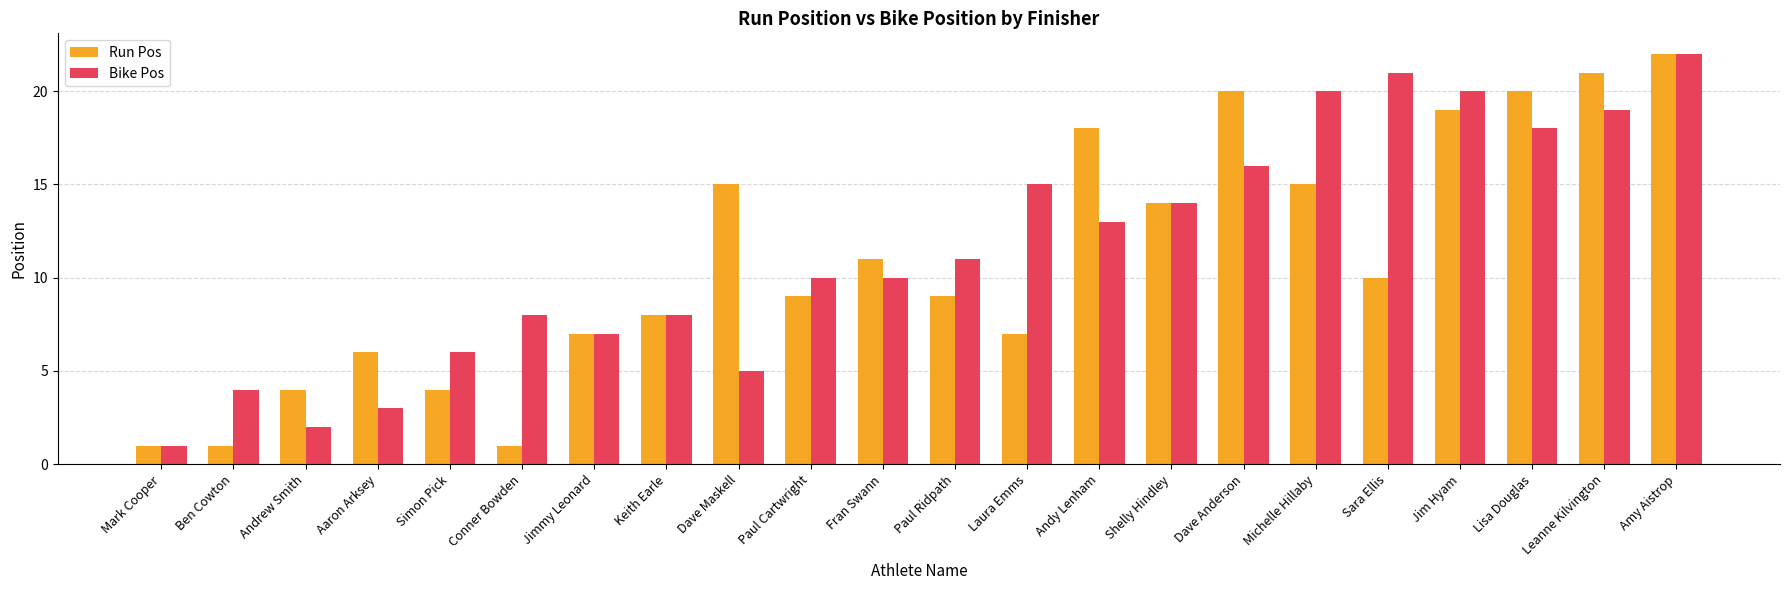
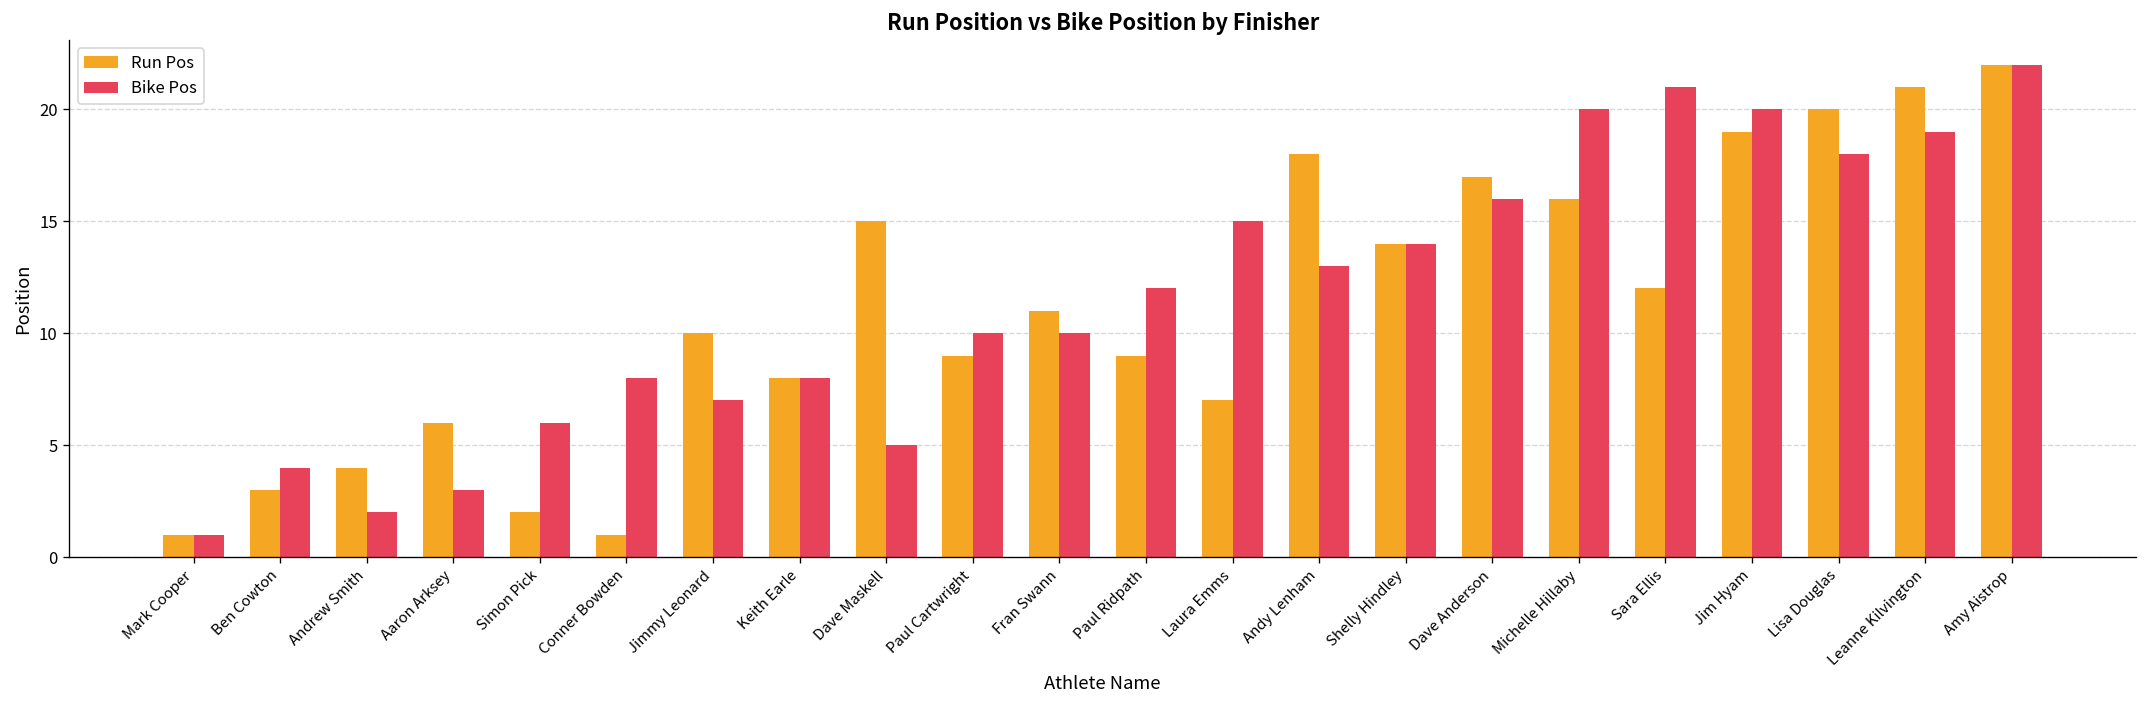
Run Pos, Ben Cowton: 1 -> 3
Run Pos, Simon Pick: 4 -> 2
Run Pos, Jimmy Leonard: 7 -> 10
Bike Pos, Paul Ridpath: 11 -> 12
Run Pos, Dave Anderson: 20 -> 17
Run Pos, Michelle Hillaby: 15 -> 16
Run Pos, Sara Ellis: 10 -> 12
